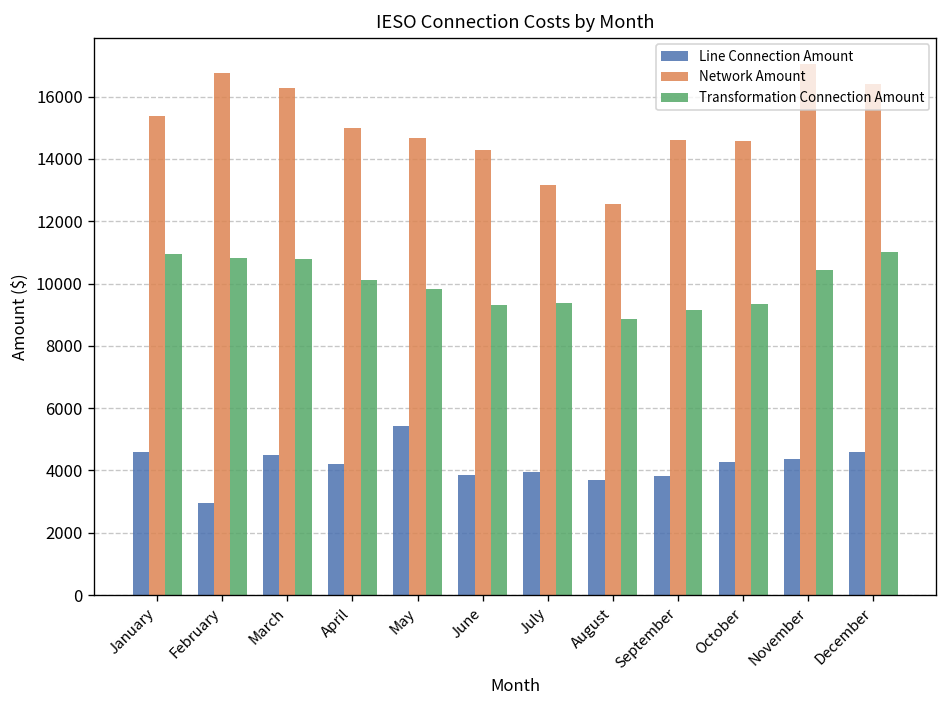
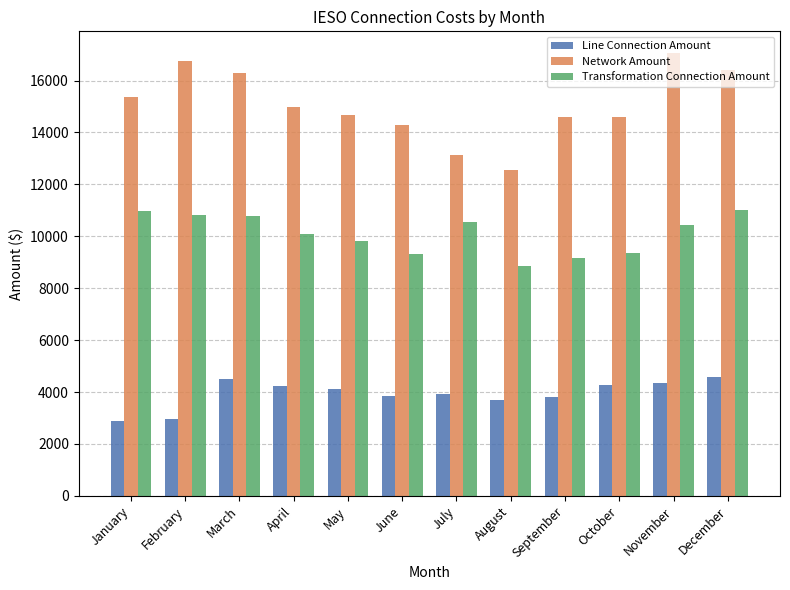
Line Connection Amount, January: 4600 -> 2900
Line Connection Amount, May: 5400 -> 4100
Transformation Connection Amount, July: 9400 -> 10500
